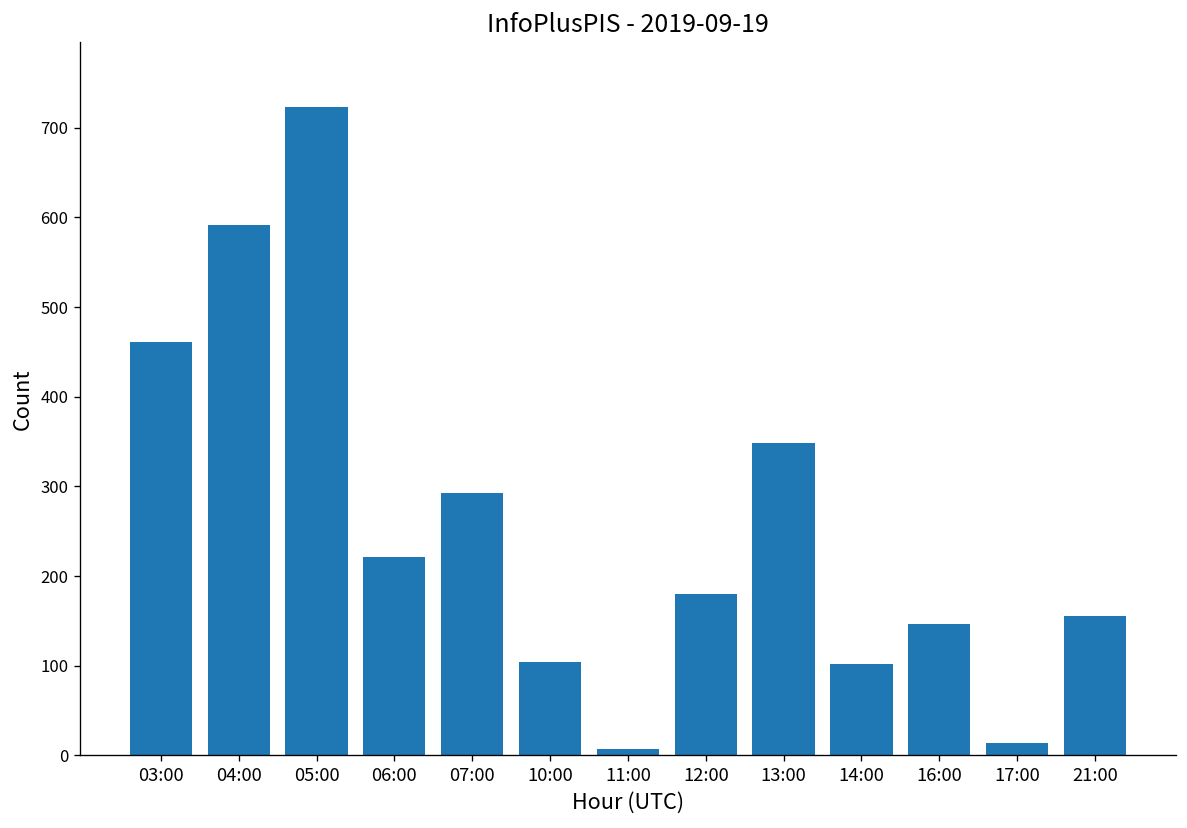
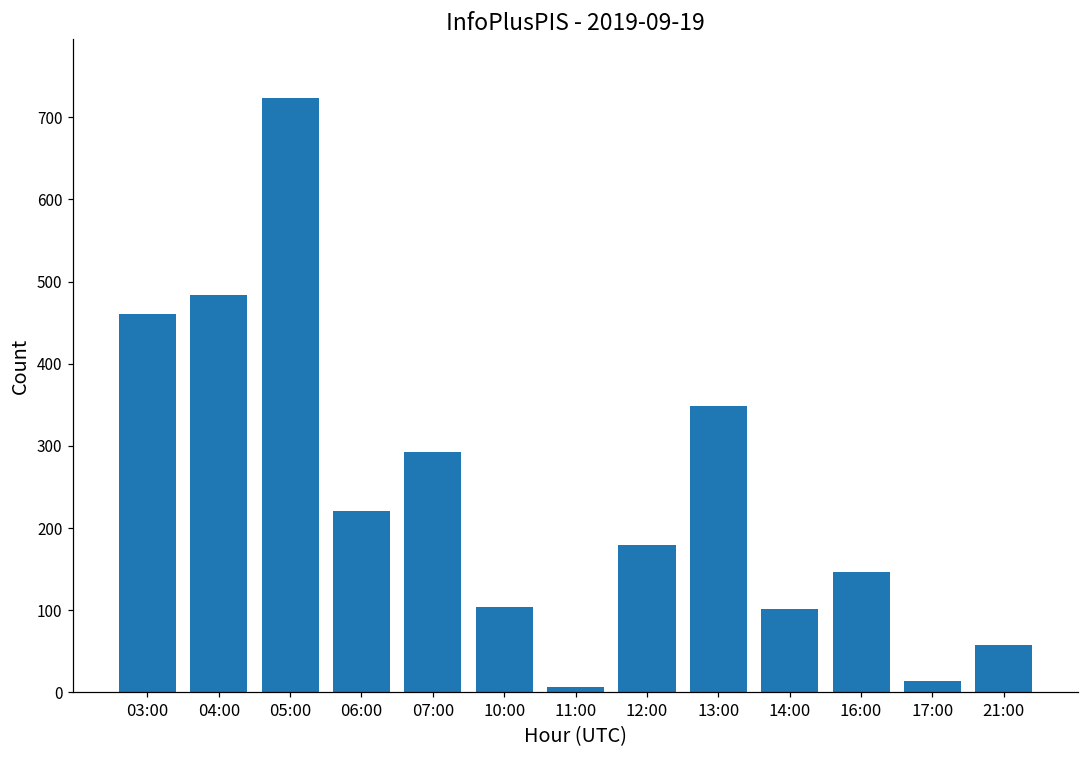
04:00: 590 -> 480
21:00: 160 -> 60
